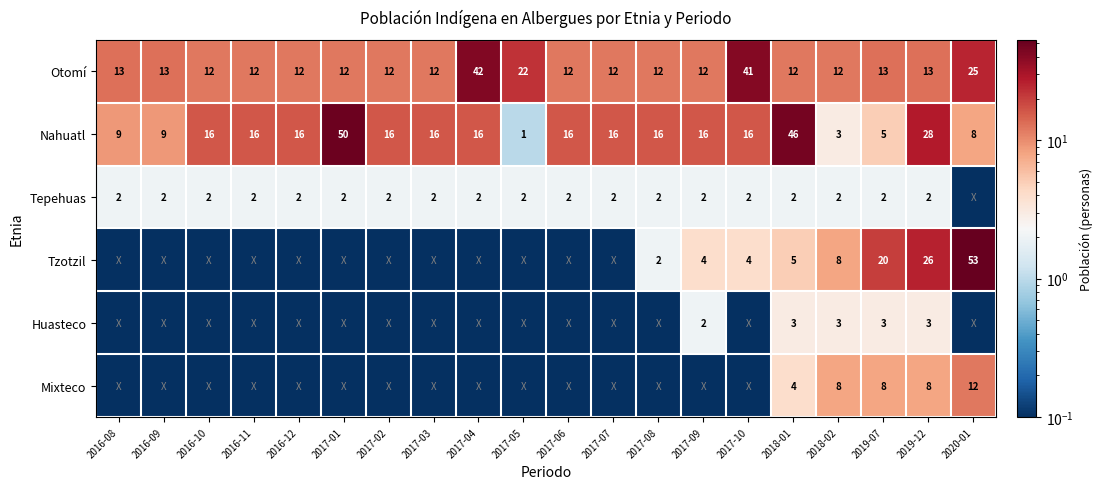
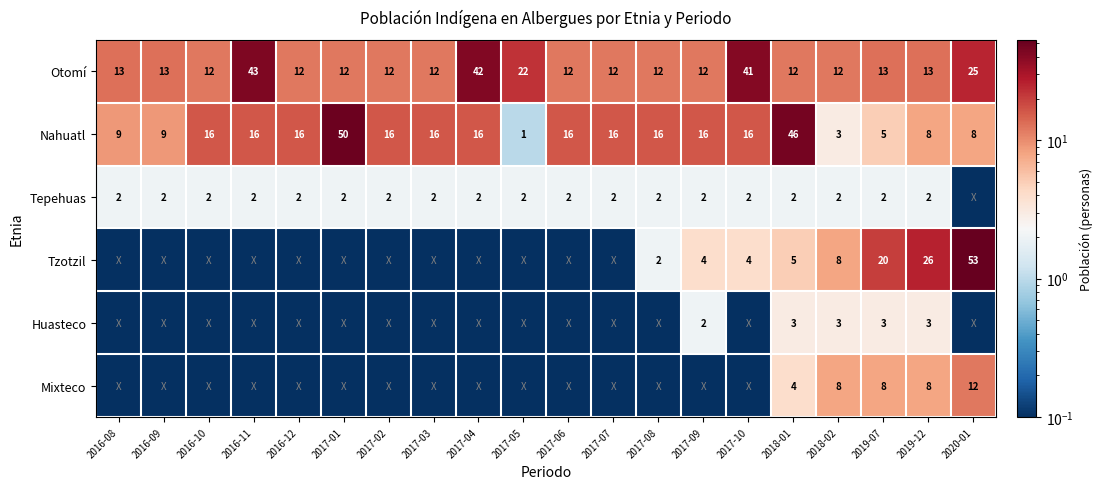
Otomí, 2016-11: 12 -> 43
Nahuatl, 2019-12: 28 -> 8
